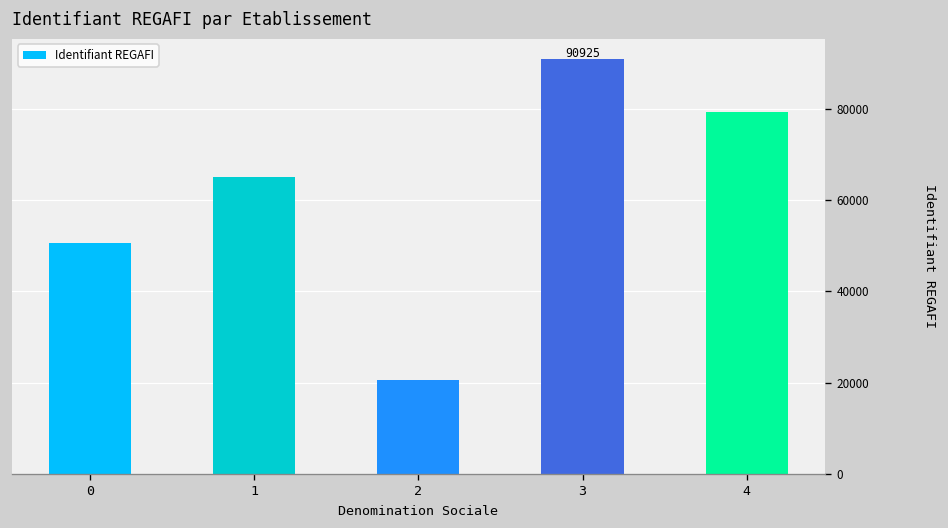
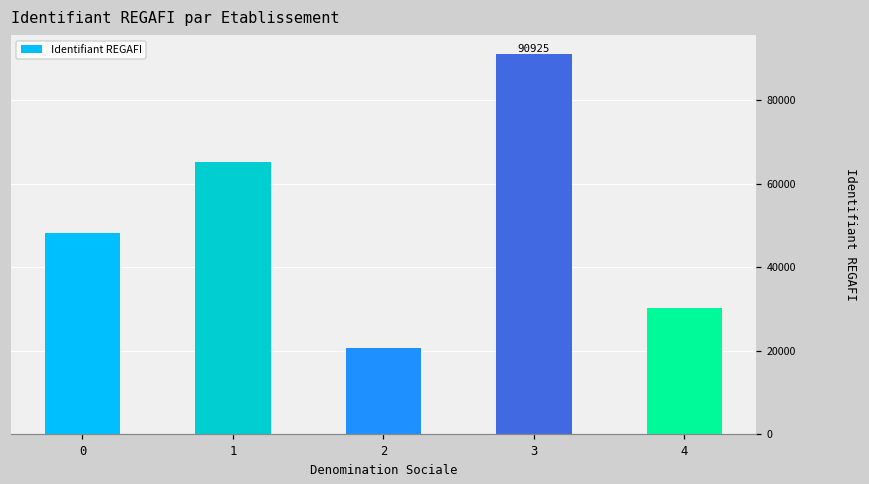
0: 51000 -> 48000
4: 79000 -> 30000
